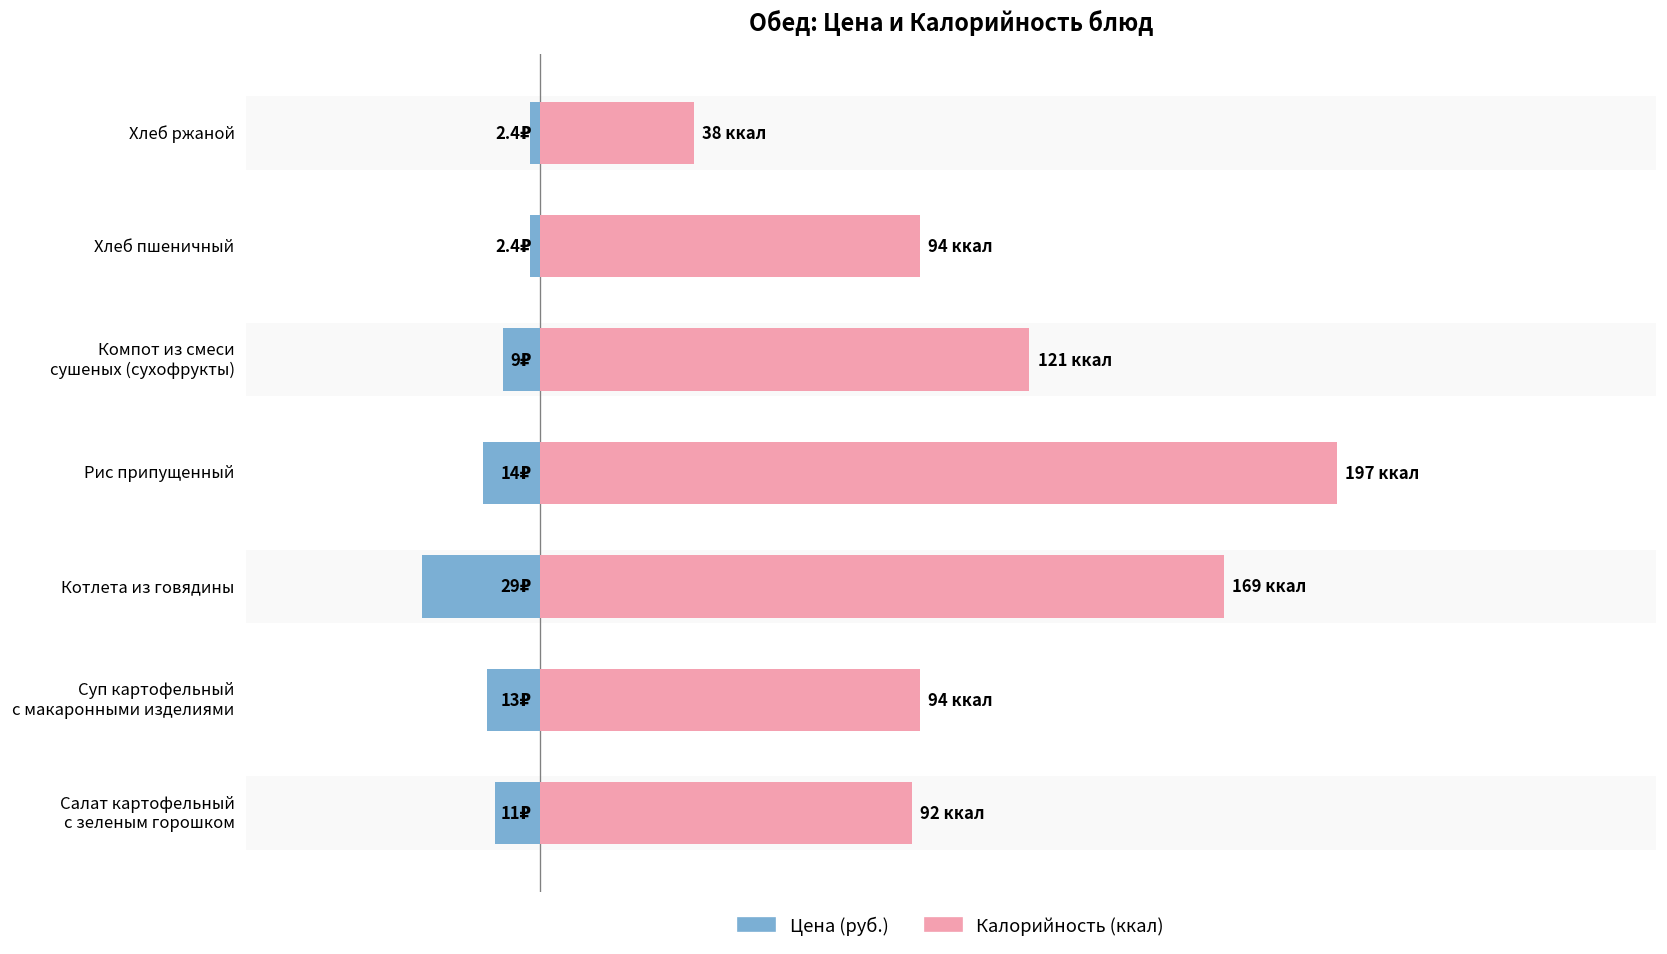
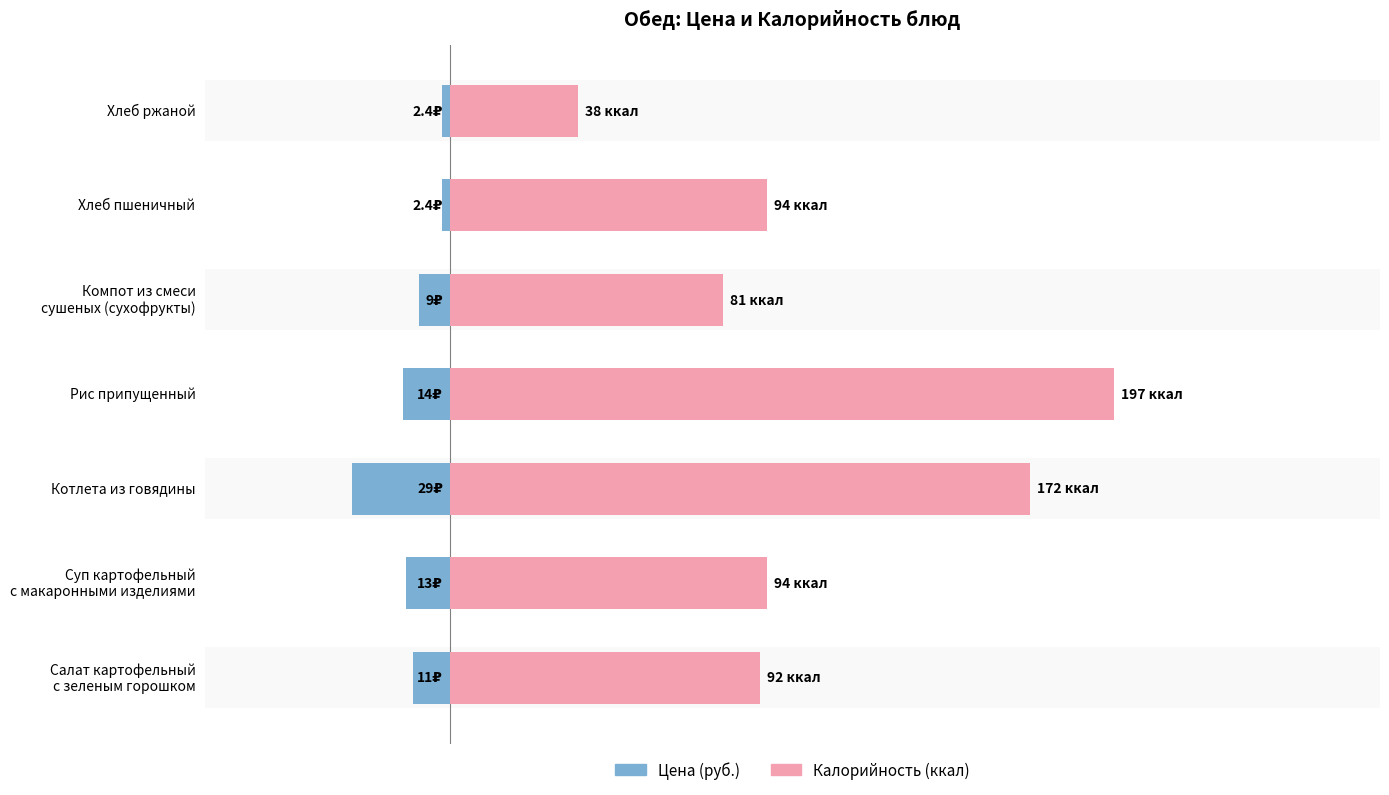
Калорийность (ккал), Компот из смеси сушеных (сухофрукты): 121 -> 81
Калорийность (ккал), Котлета из говядины: 169 -> 172
